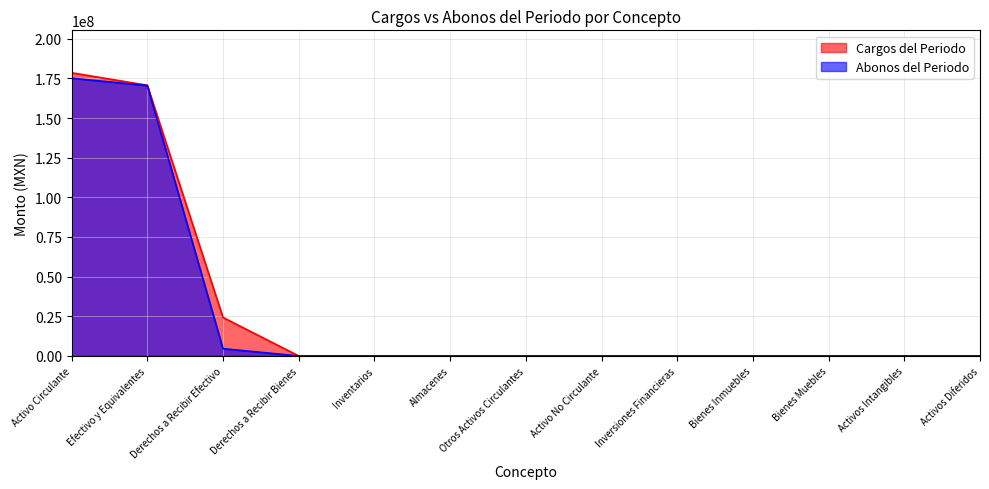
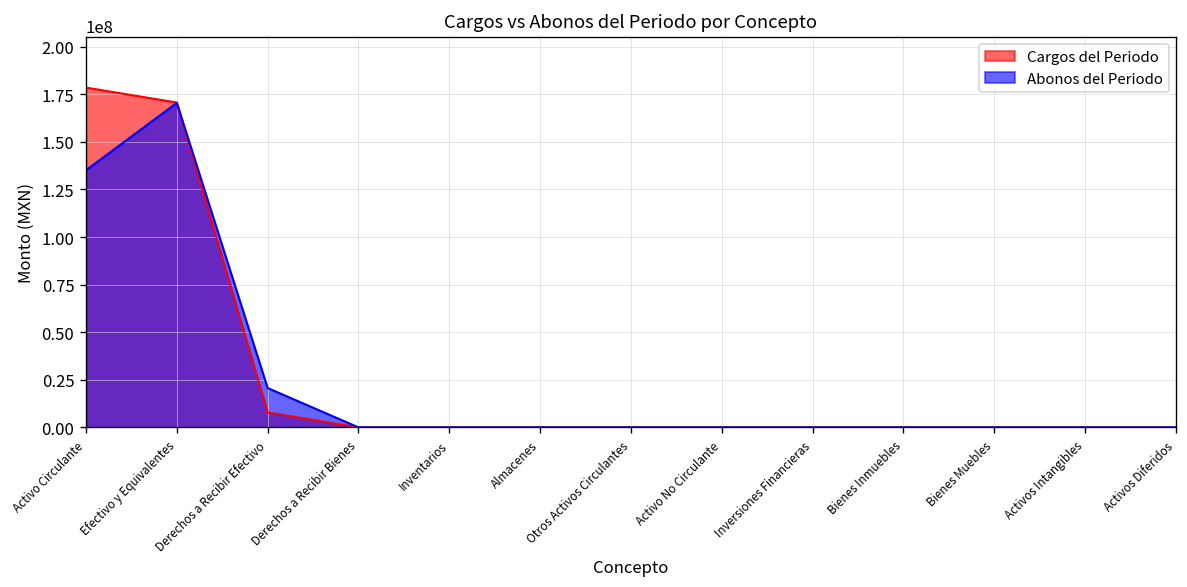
Abonos del Periodo, Activo Circulante: 175000000 -> 135000000
Cargos del Periodo, Derechos a Recibir Efectivo: 24000000 -> 8000000
Abonos del Periodo, Derechos a Recibir Efectivo: 5000000 -> 21000000
